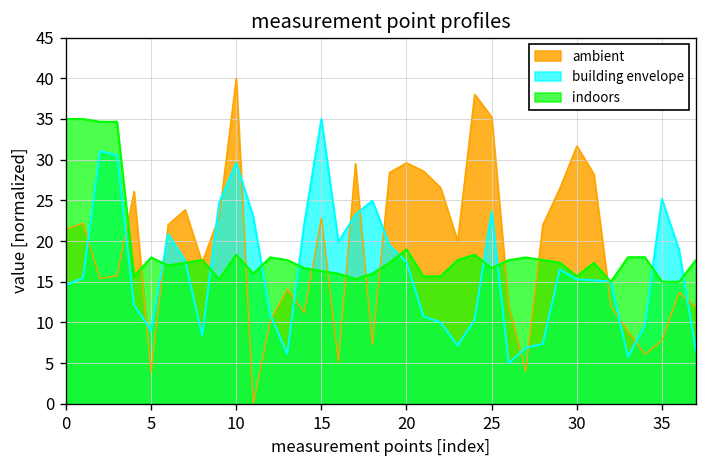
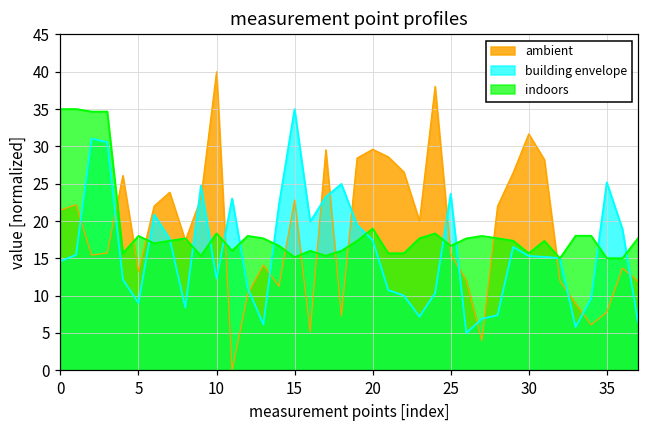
ambient, 5: 4 -> 13
building envelope, 10: 30 -> 12
indoors, 15: 16 -> 15
ambient, 25: 35 -> 16
